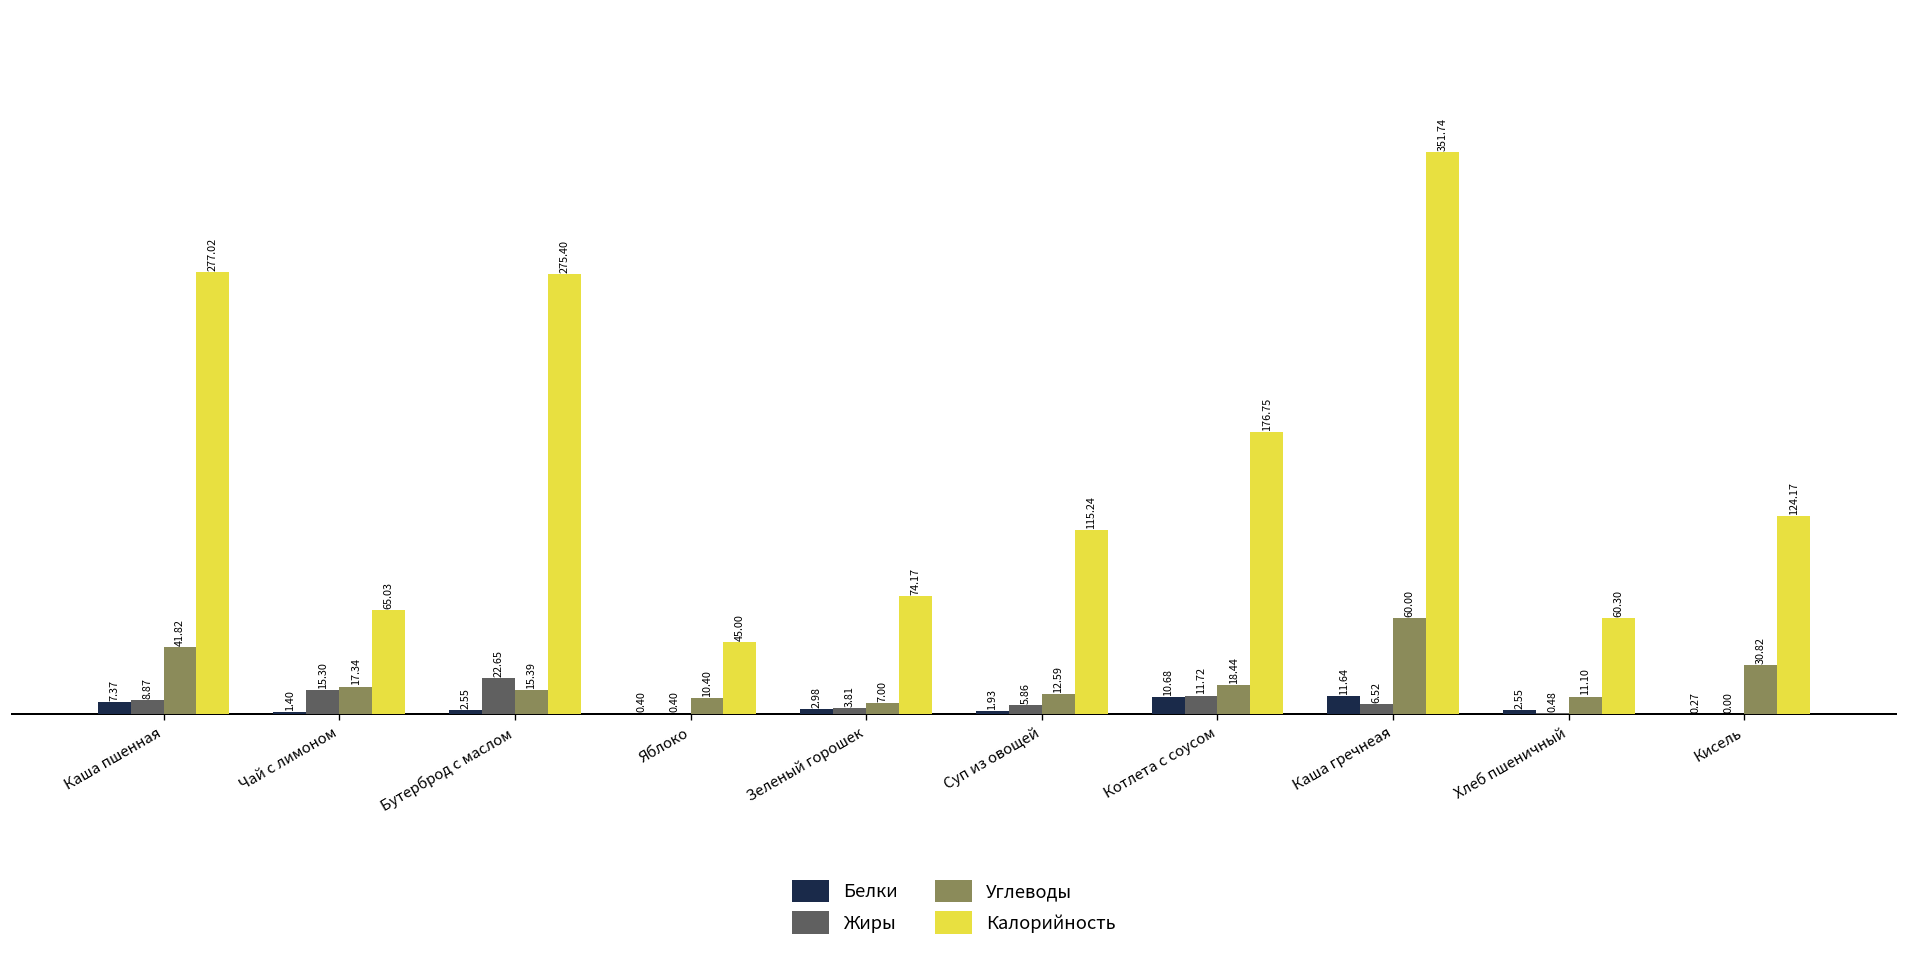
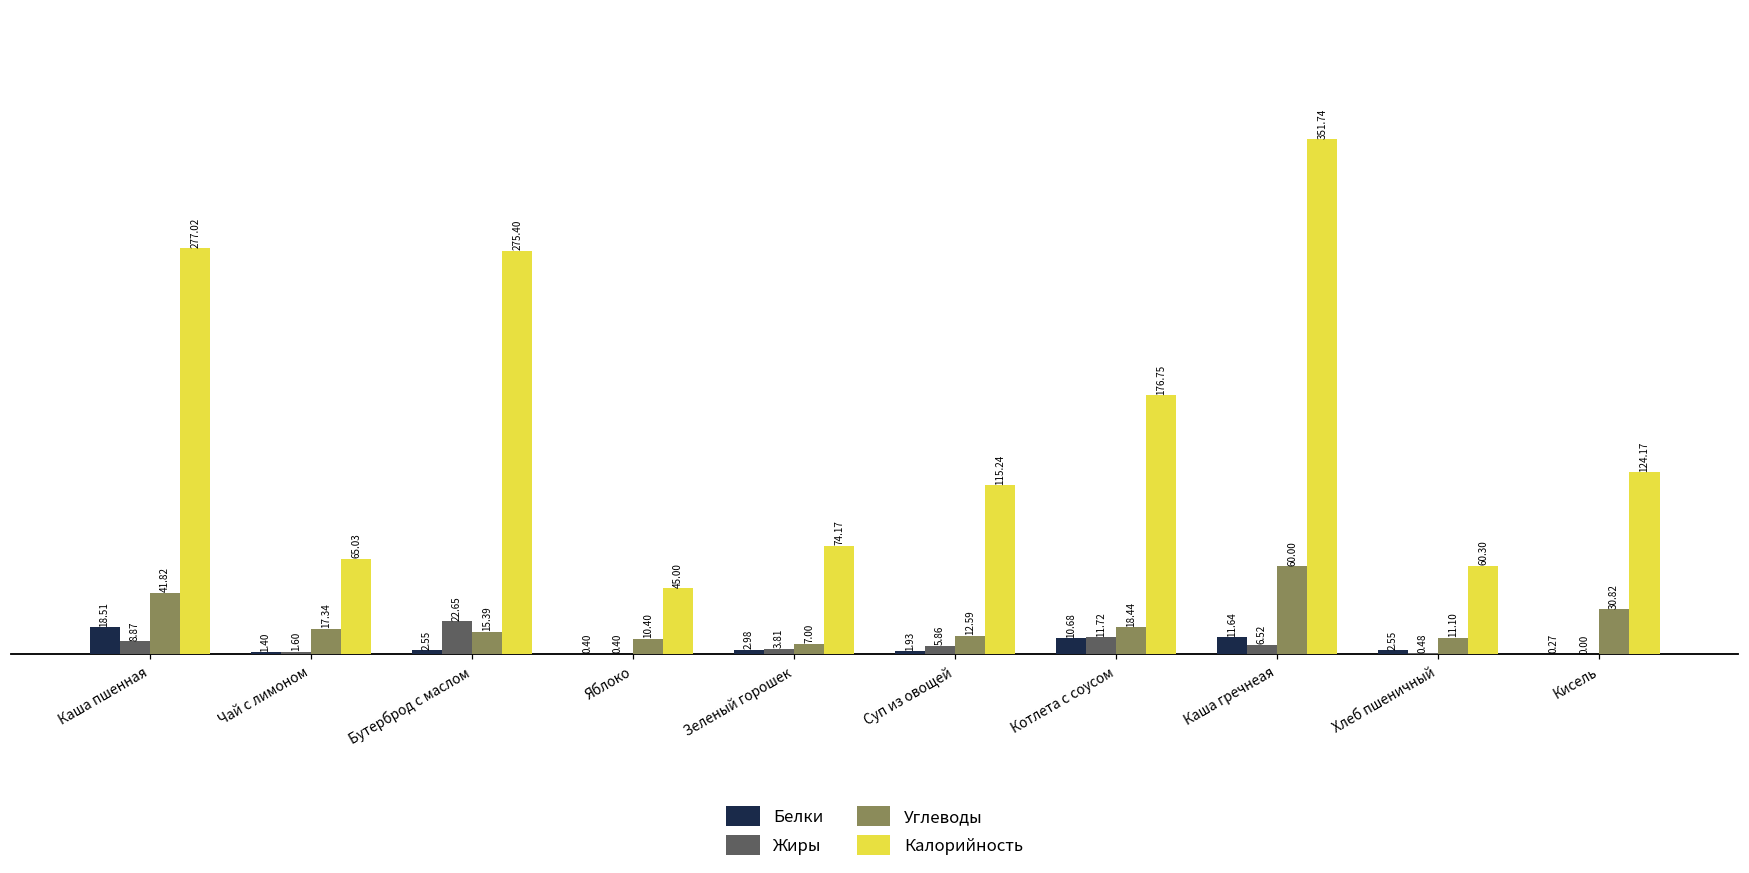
Белки, Каша пшенная: 7.37 -> 18.51
Жиры, Чай с лимоном: 15.30 -> 1.60
